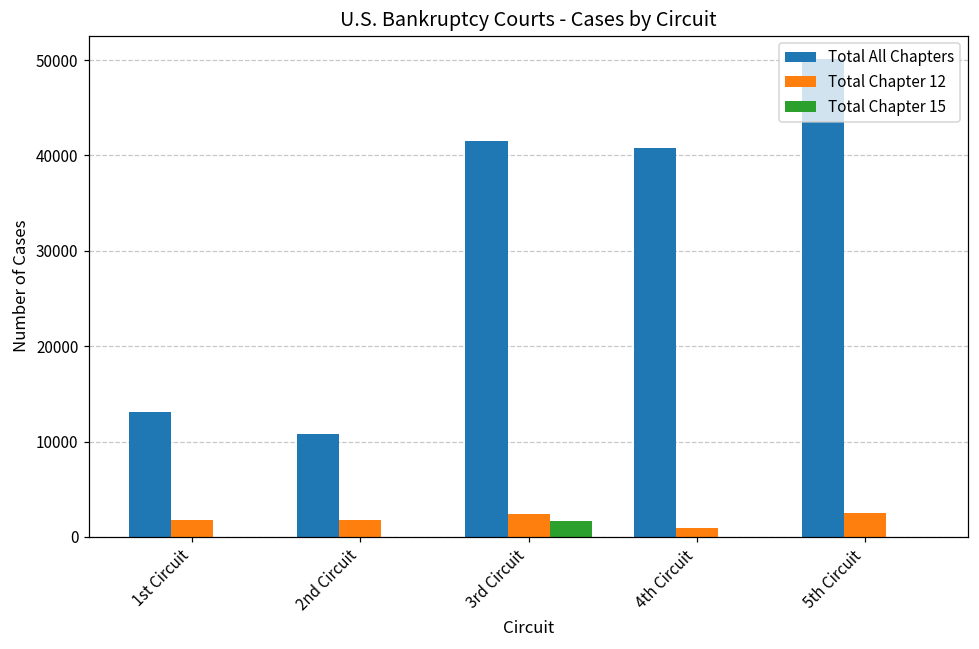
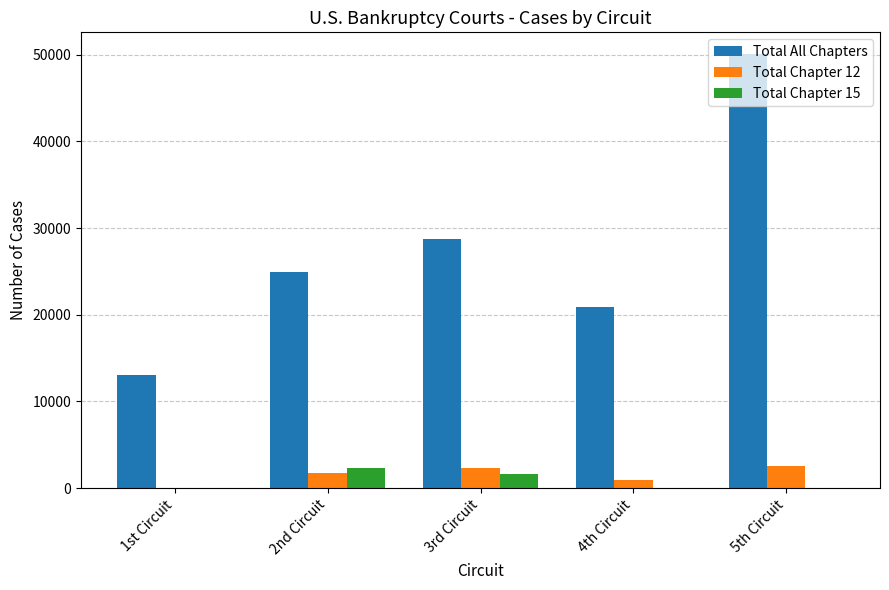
Total Chapter 12, 1st Circuit: 2000 -> 0
Total All Chapters, 2nd Circuit: 11000 -> 25000
Total Chapter 15, 2nd Circuit: 0 -> 2000
Total All Chapters, 3rd Circuit: 42000 -> 29000
Total All Chapters, 4th Circuit: 41000 -> 21000
